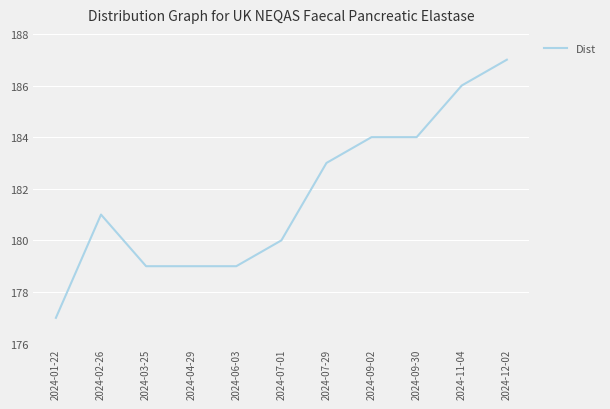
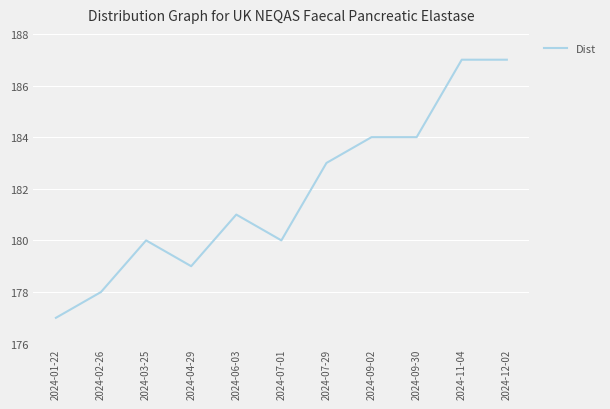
2024-02-26: 181 -> 178
2024-03-25: 179 -> 180
2024-06-03: 179 -> 181
2024-11-04: 186 -> 187
